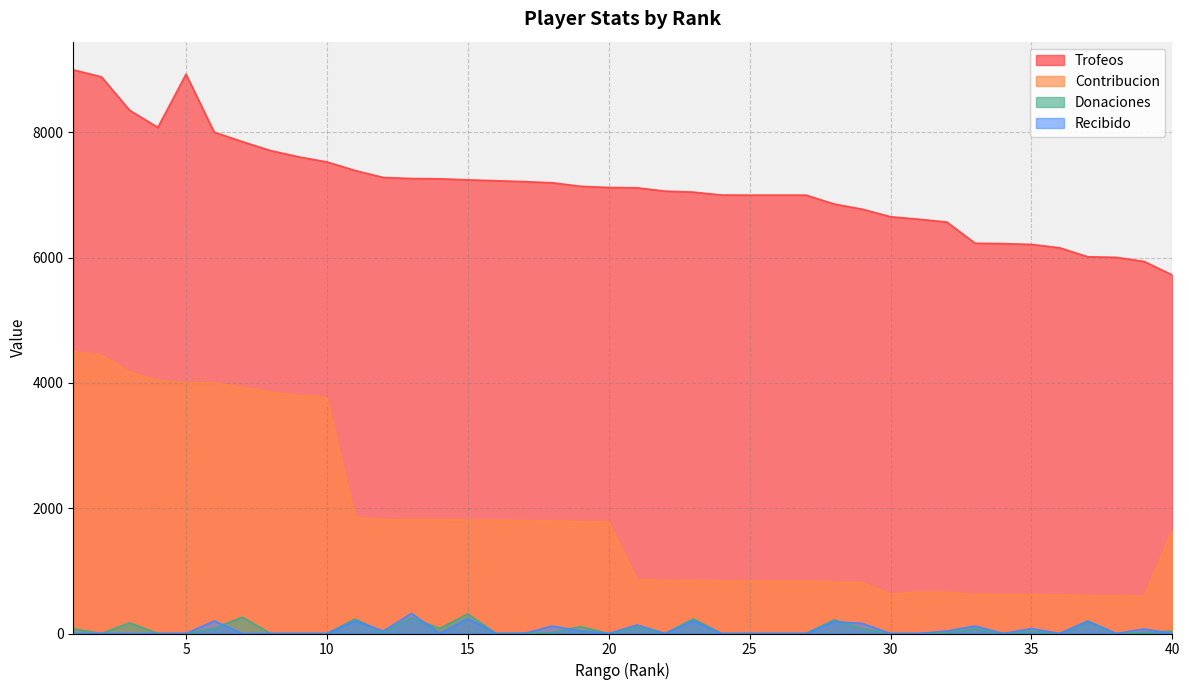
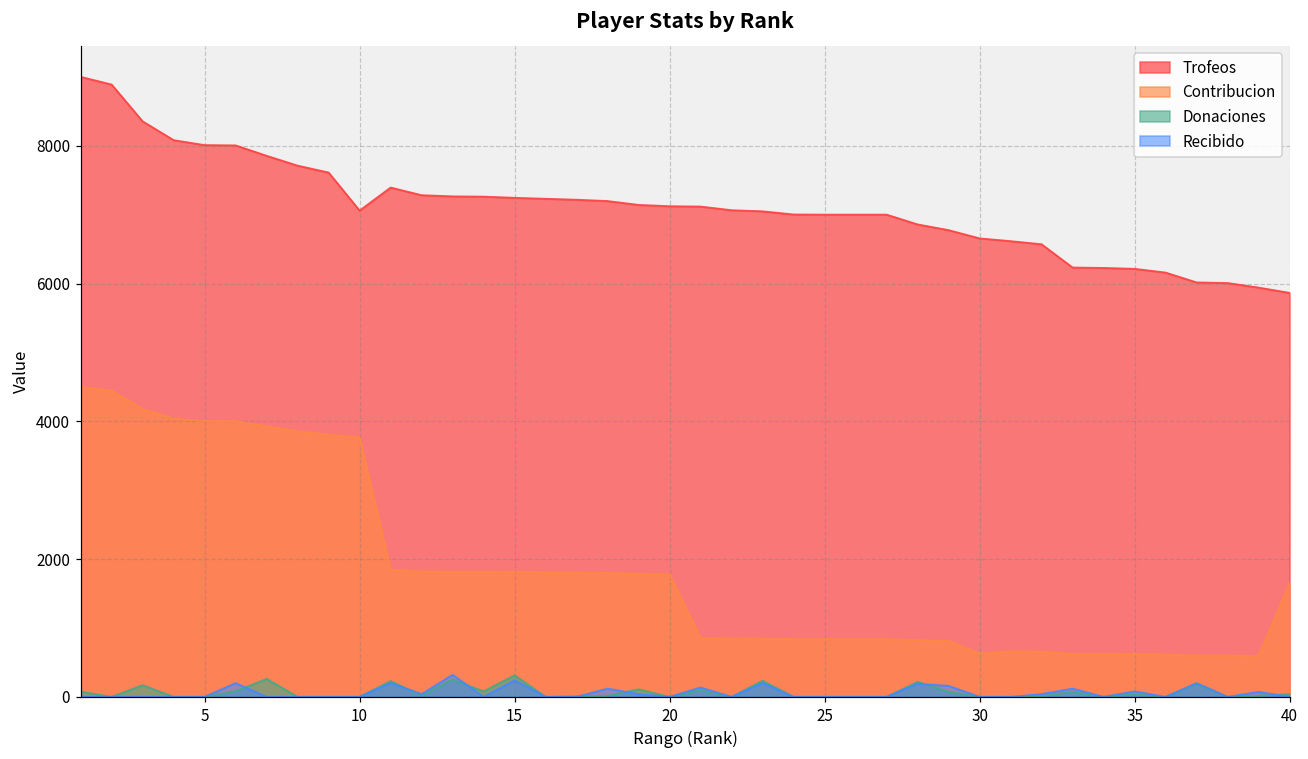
Trofeos, 5: 8900 -> 8000
Trofeos, 10: 7500 -> 7100
Trofeos, 40: 5700 -> 5900
